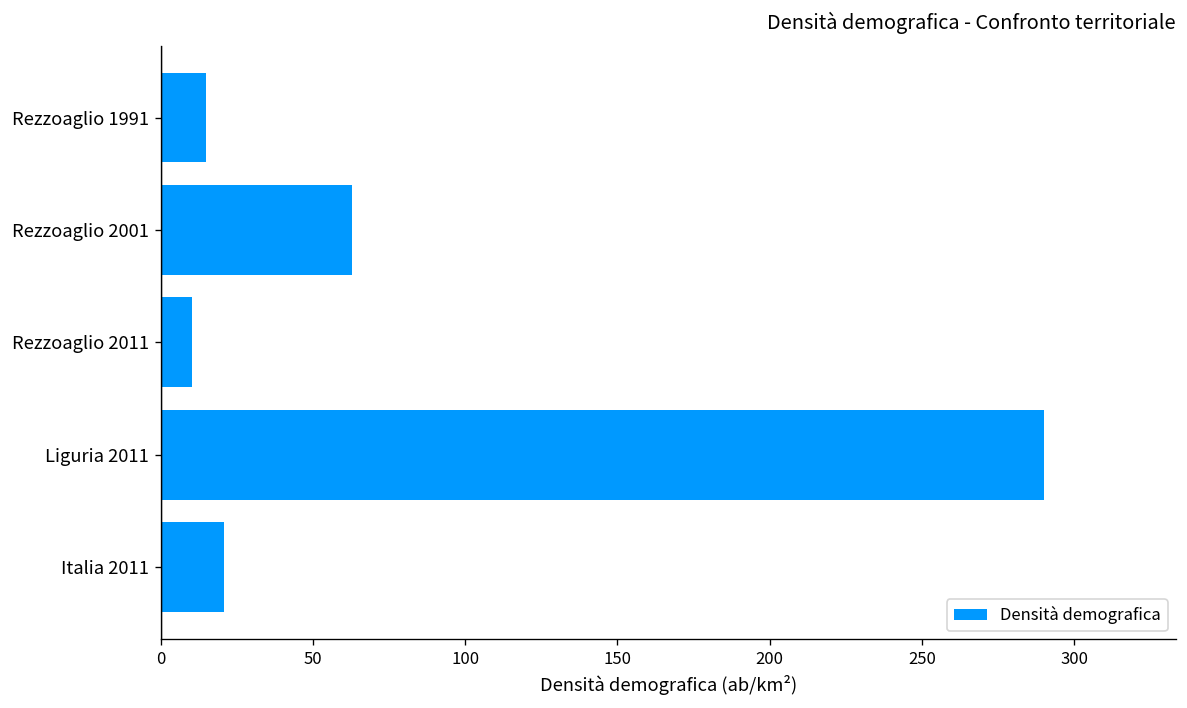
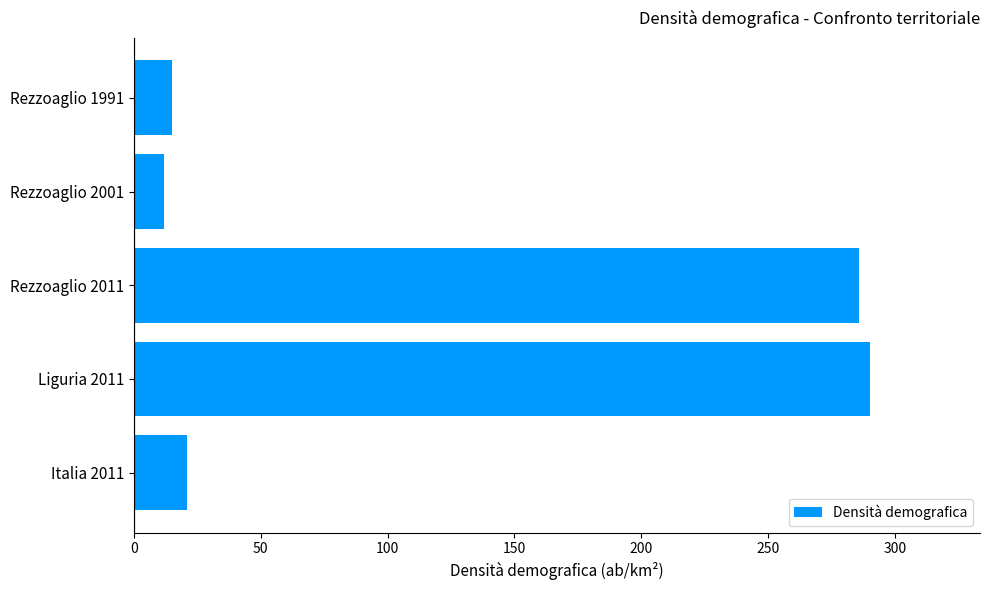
Rezzoaglio 2001: 63 -> 12
Rezzoaglio 2011: 10 -> 286
